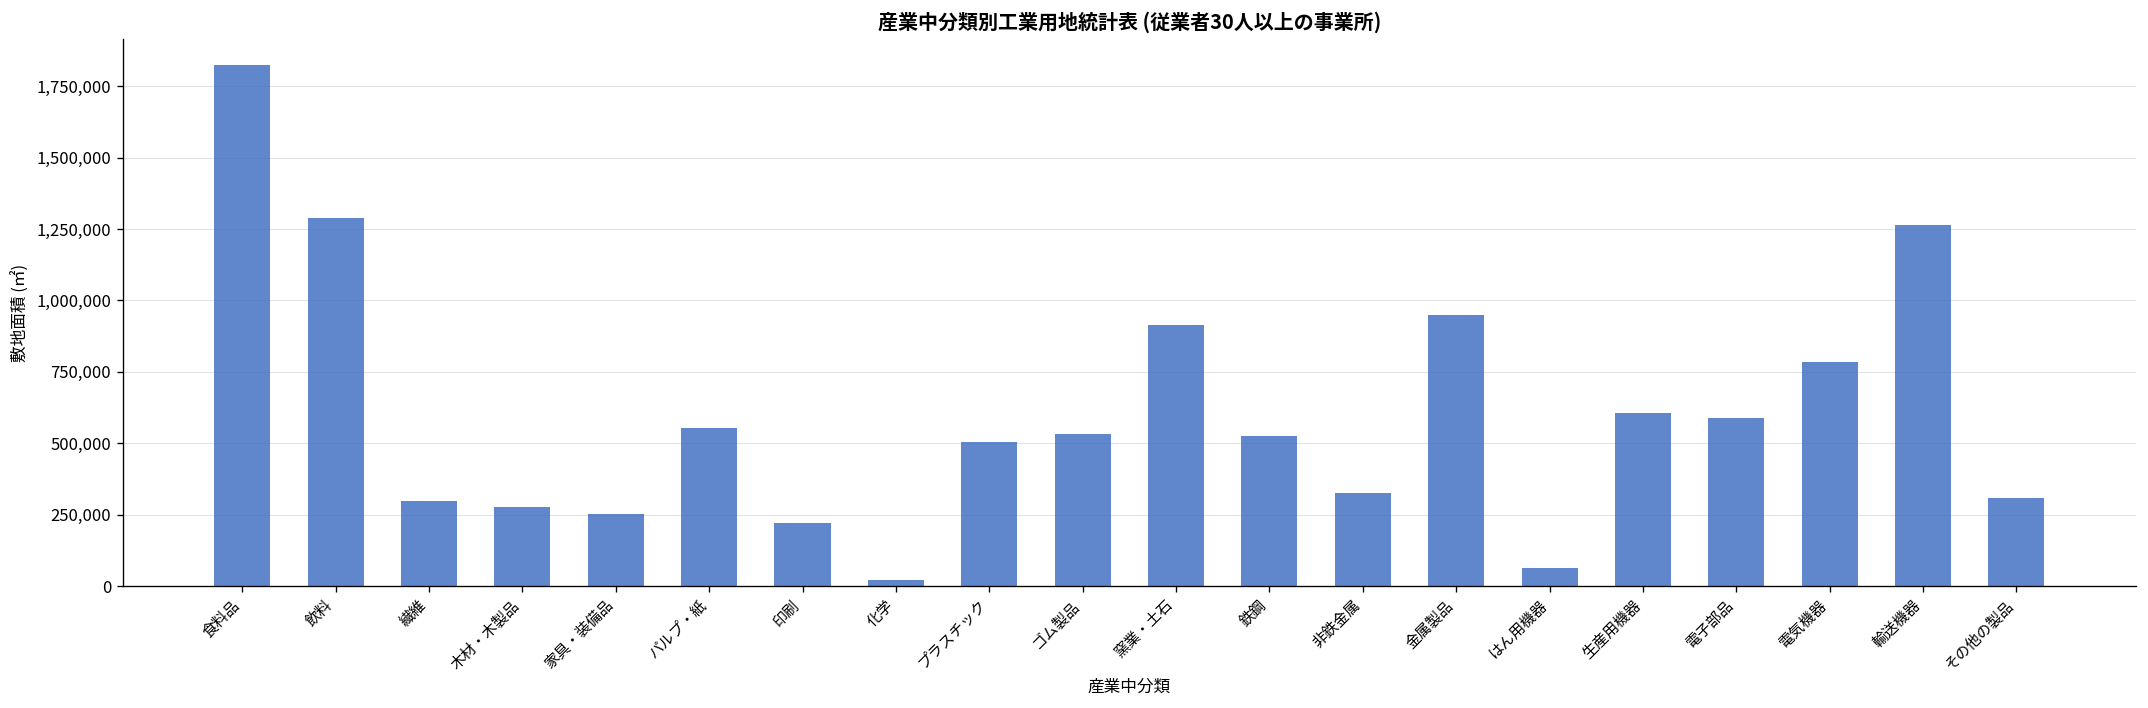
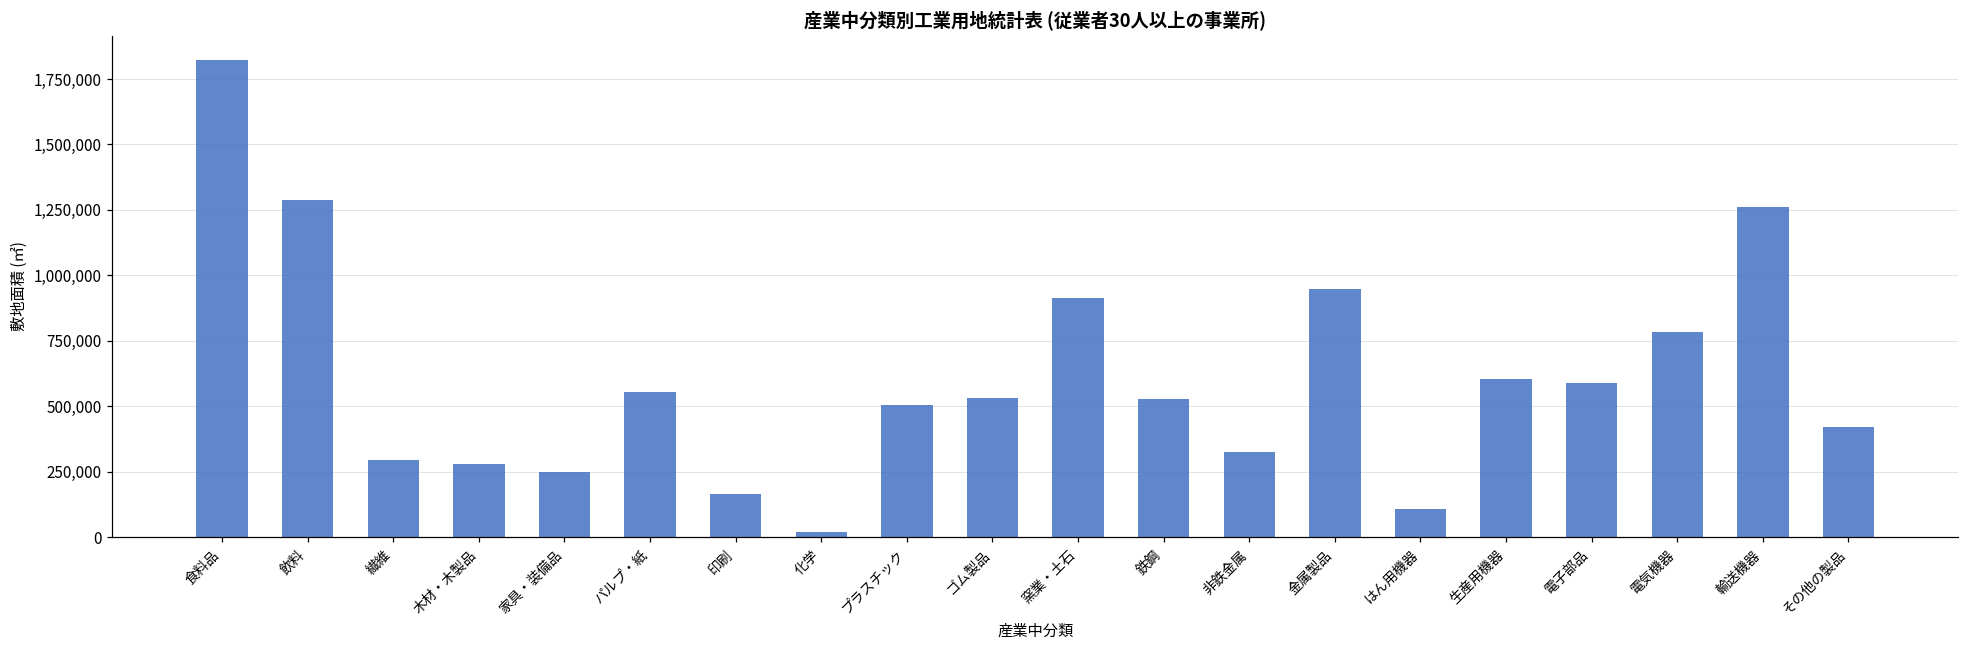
印刷: 220,000 -> 160,000
はん用機器: 60,000 -> 110,000
その他の製品: 310,000 -> 420,000
